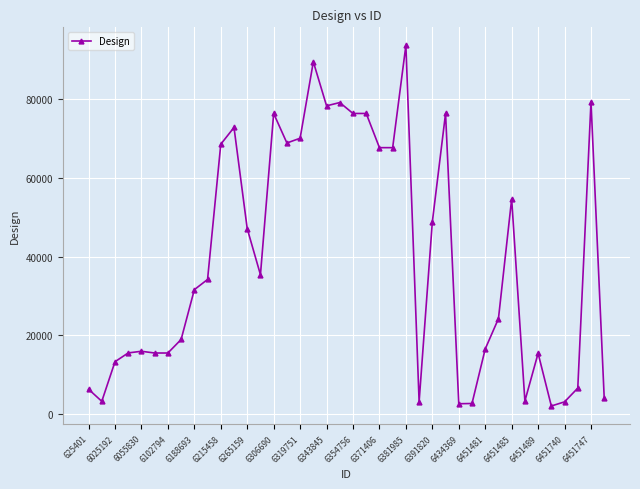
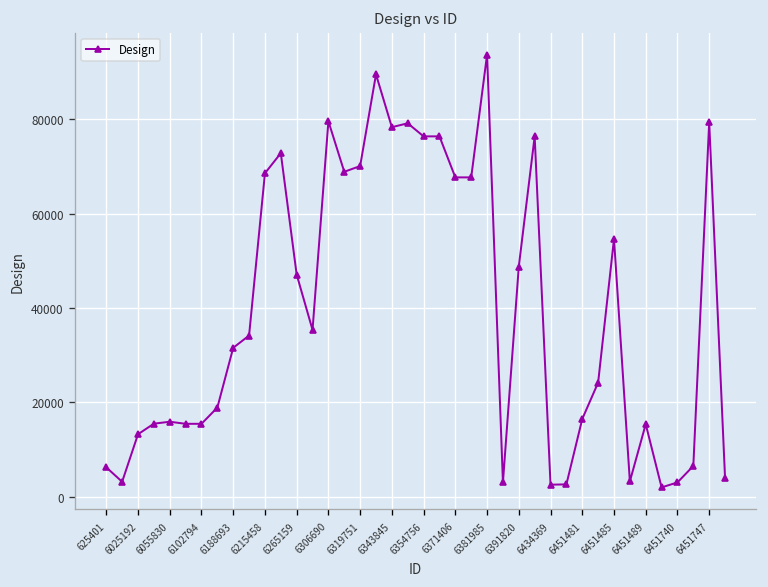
6306690: 76000 -> 80000
